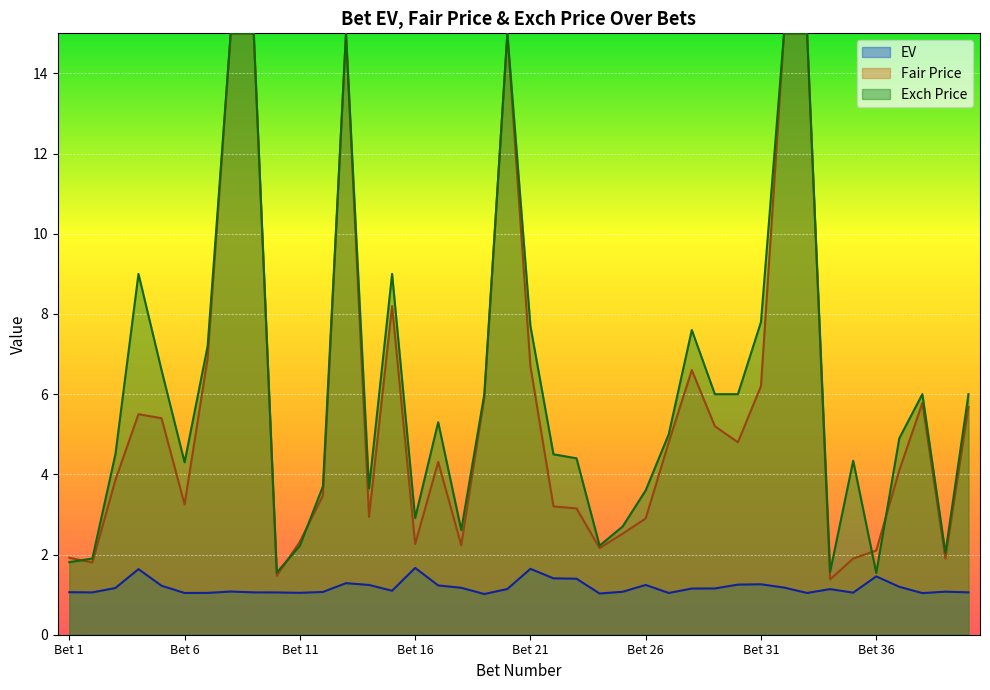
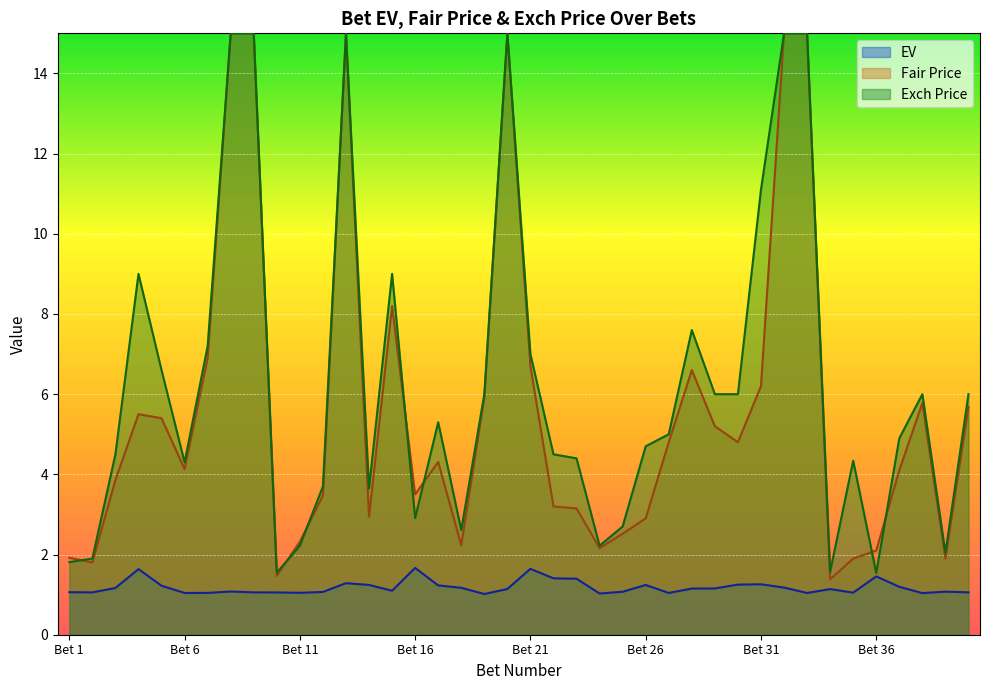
Fair Price, Bet 6: 3.3 -> 4.1
Fair Price, Bet 16: 2.3 -> 3.5
Exch Price, Bet 21: 7.7 -> 7.0
Exch Price, Bet 26: 3.6 -> 4.7
Exch Price, Bet 31: 7.8 -> 11.1
